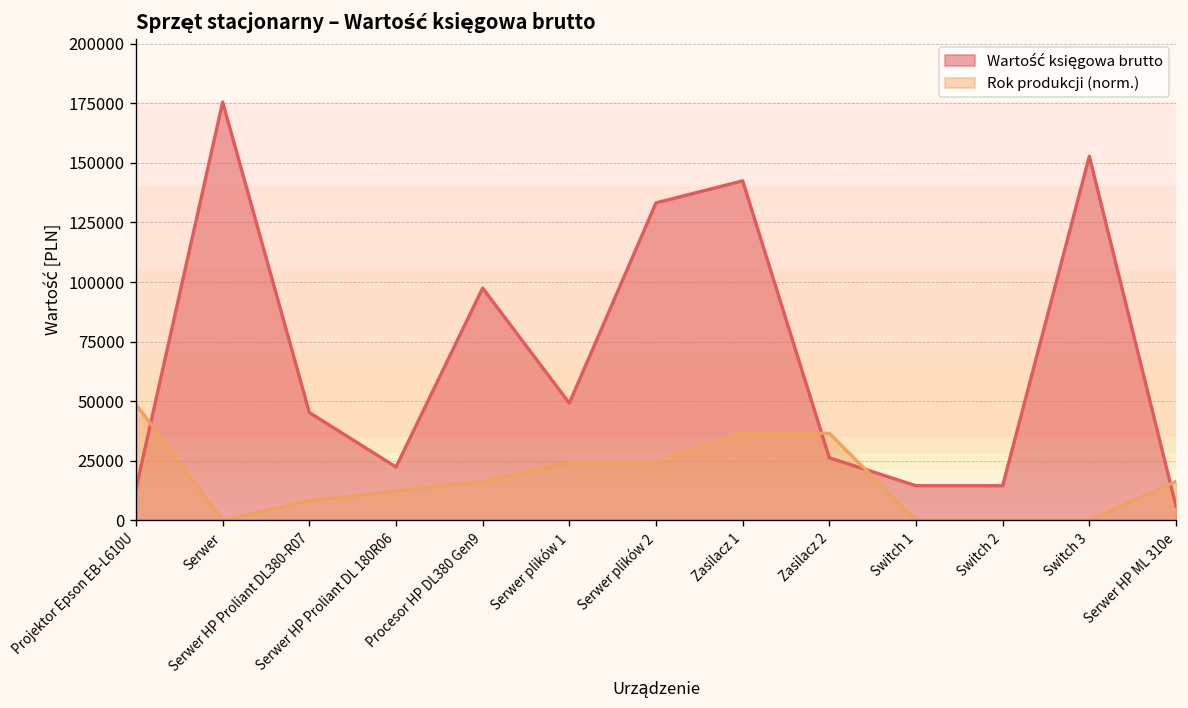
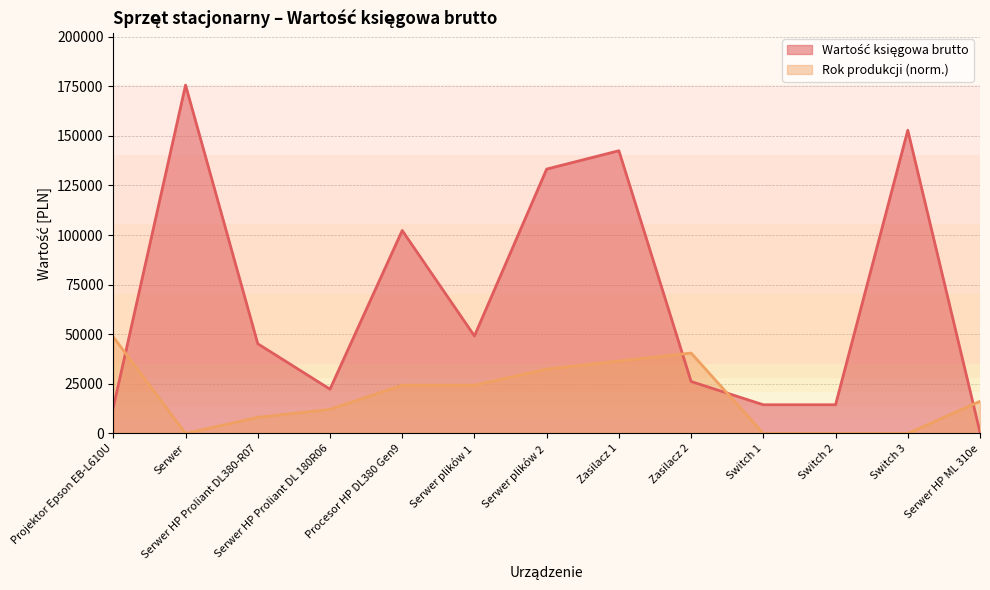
Wartość księgowa brutto, Procesor HP DL380 Gen9: 97000 -> 102000
Rok produkcji (norm.), Procesor HP DL380 Gen9: 16000 -> 24000
Rok produkcji (norm.), Serwer plików 2: 24000 -> 32000
Rok produkcji (norm.), Zasilacz 2: 36000 -> 41000
Wartość księgowa brutto, Serwer HP ML 310e: 6000 -> 1000
